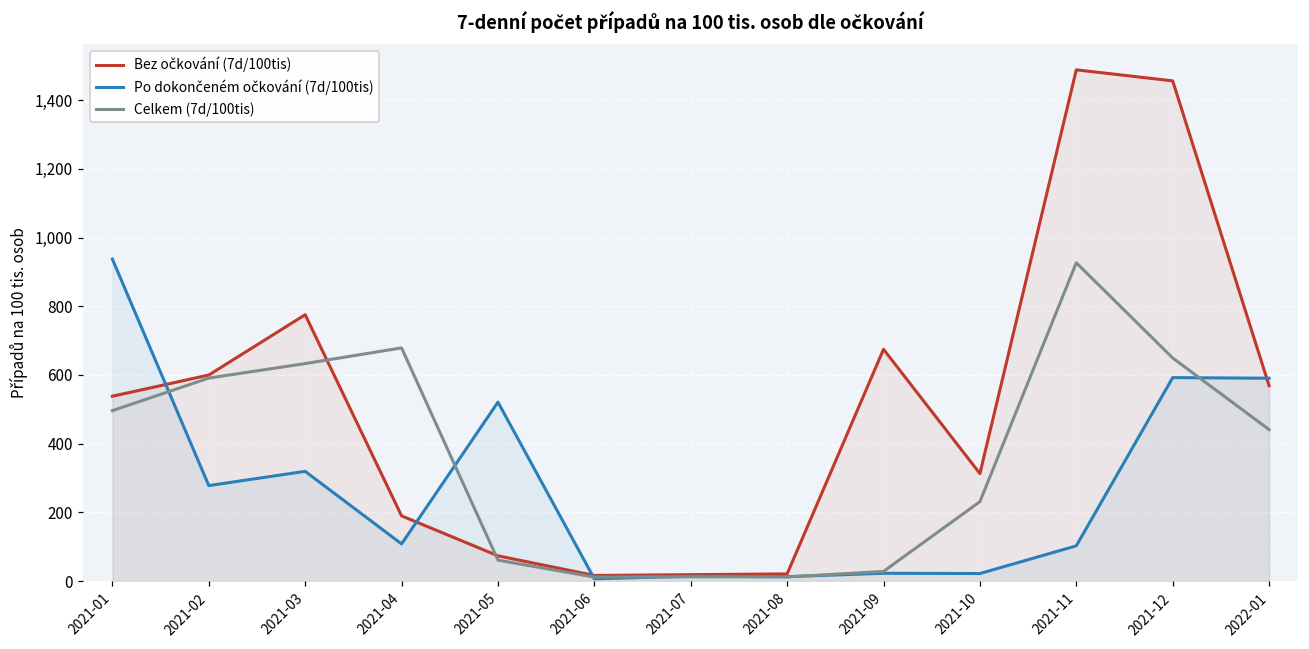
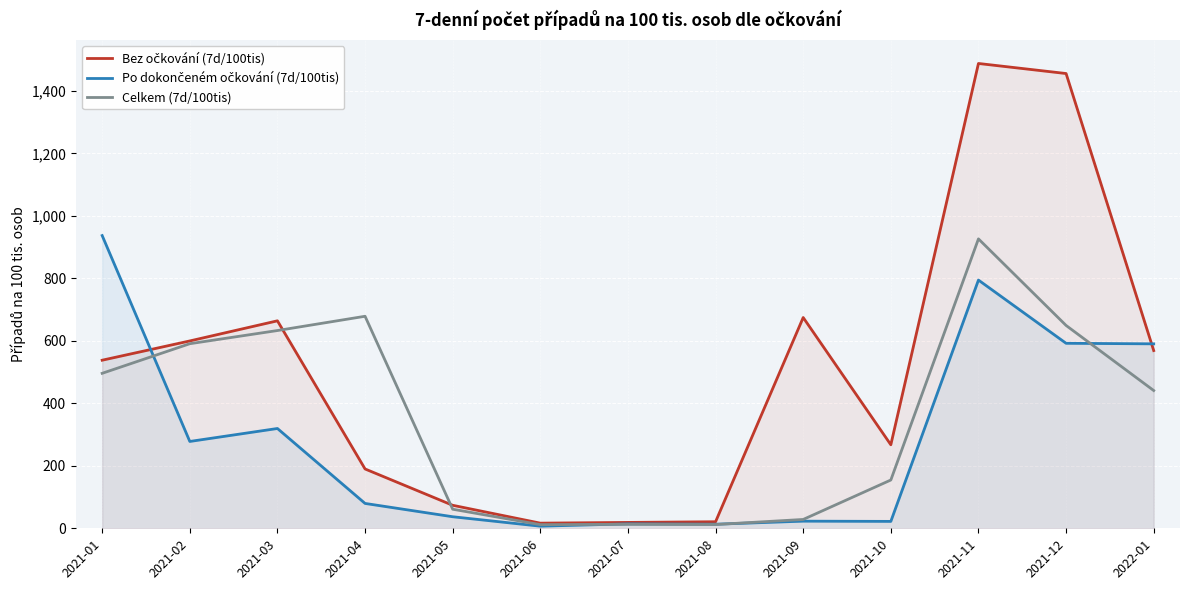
Bez očkování (7d/100tis), 2021-03: 780 -> 660
Po dokončeném očkování (7d/100tis), 2021-04: 110 -> 80
Po dokončeném očkování (7d/100tis), 2021-05: 520 -> 40
Bez očkování (7d/100tis), 2021-10: 310 -> 270
Celkem (7d/100tis), 2021-10: 230 -> 150
Po dokončeném očkování (7d/100tis), 2021-11: 100 -> 790
